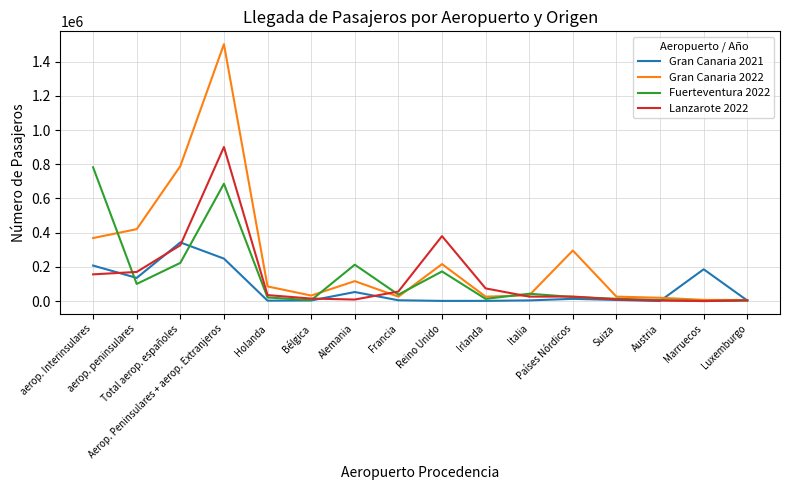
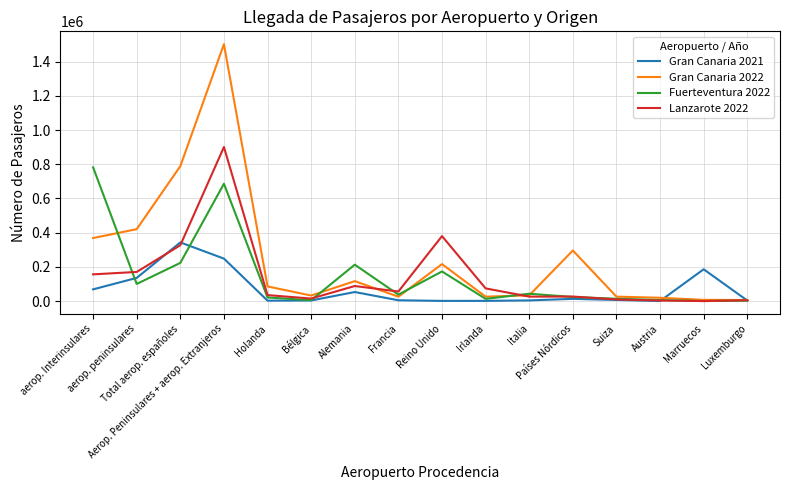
Gran Canaria 2021, aerop. Interinsulares: 210000 -> 70000
Lanzarote 2022, Alemania: 10000 -> 90000
